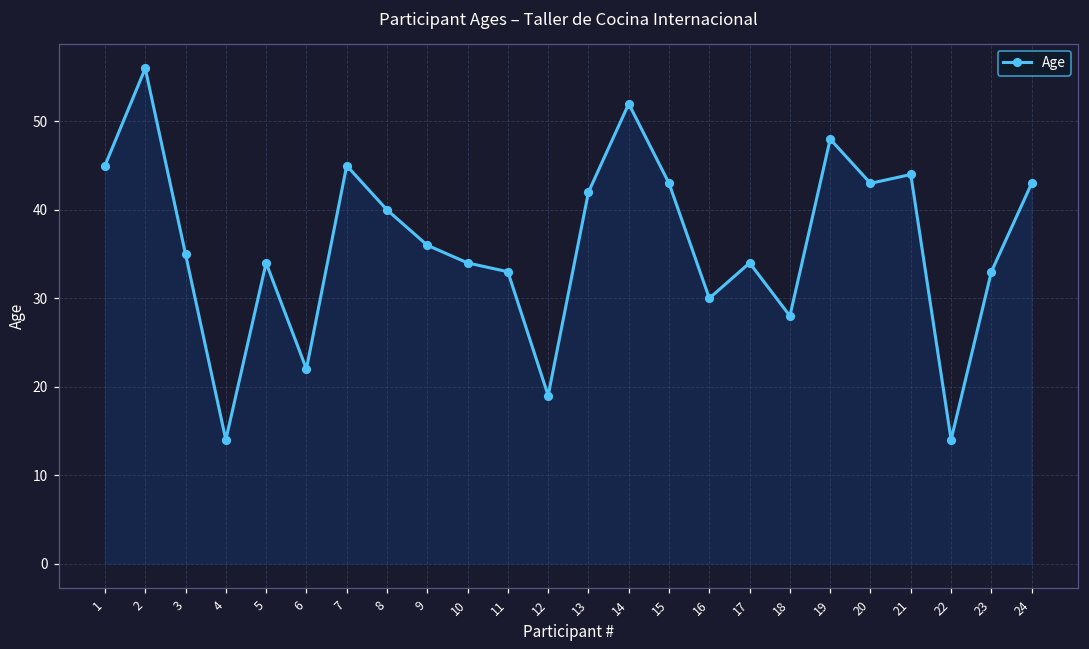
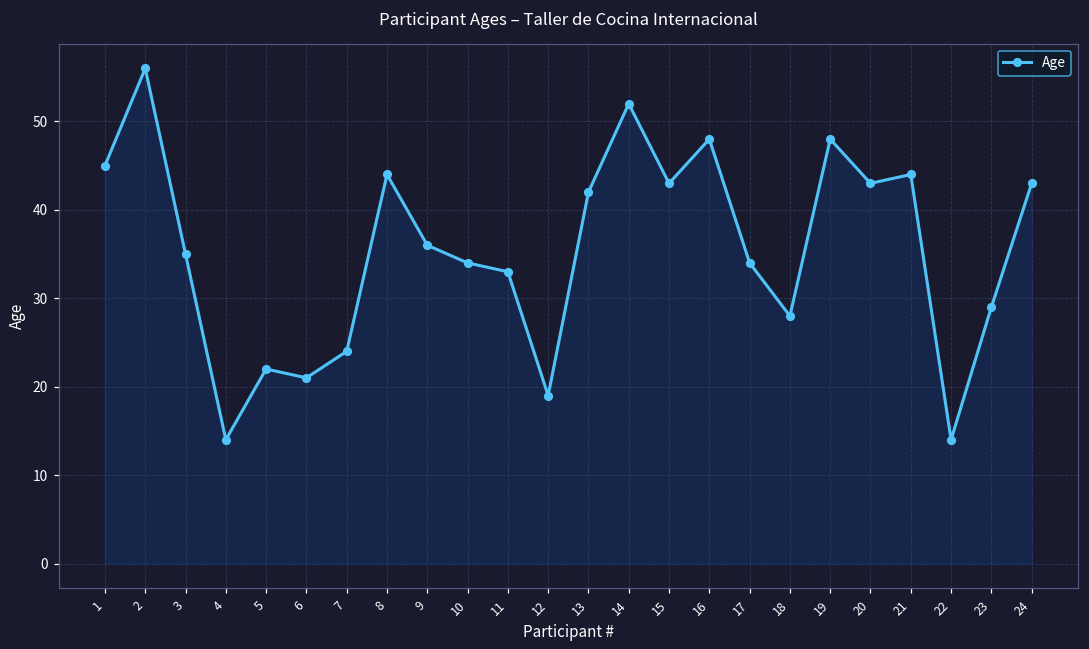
5: 34 -> 22
6: 22 -> 21
7: 45 -> 24
8: 40 -> 44
16: 30 -> 48
23: 33 -> 29
